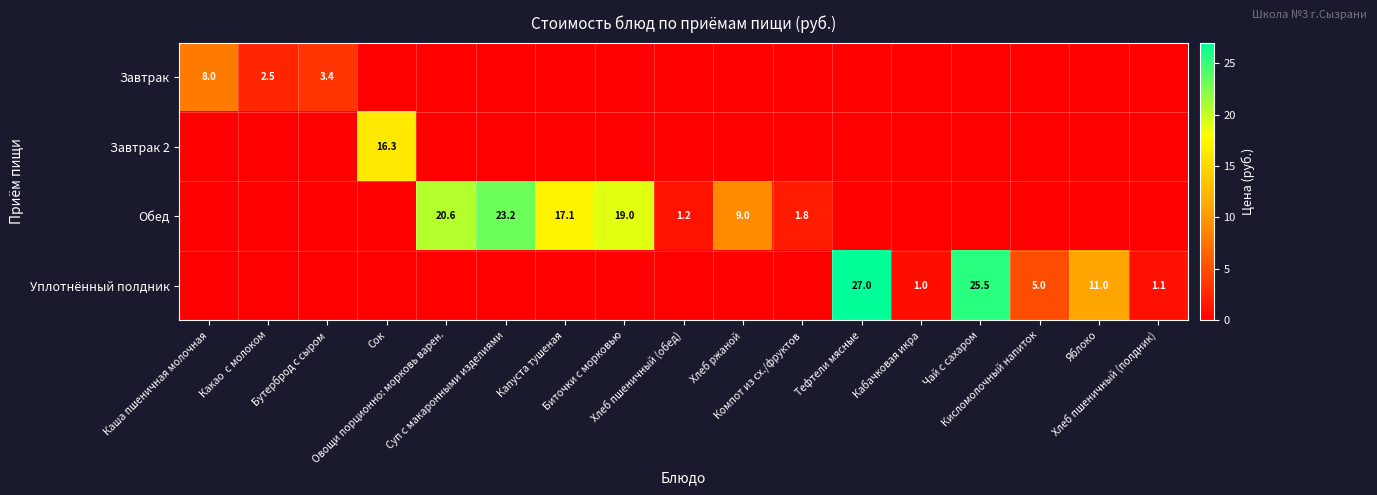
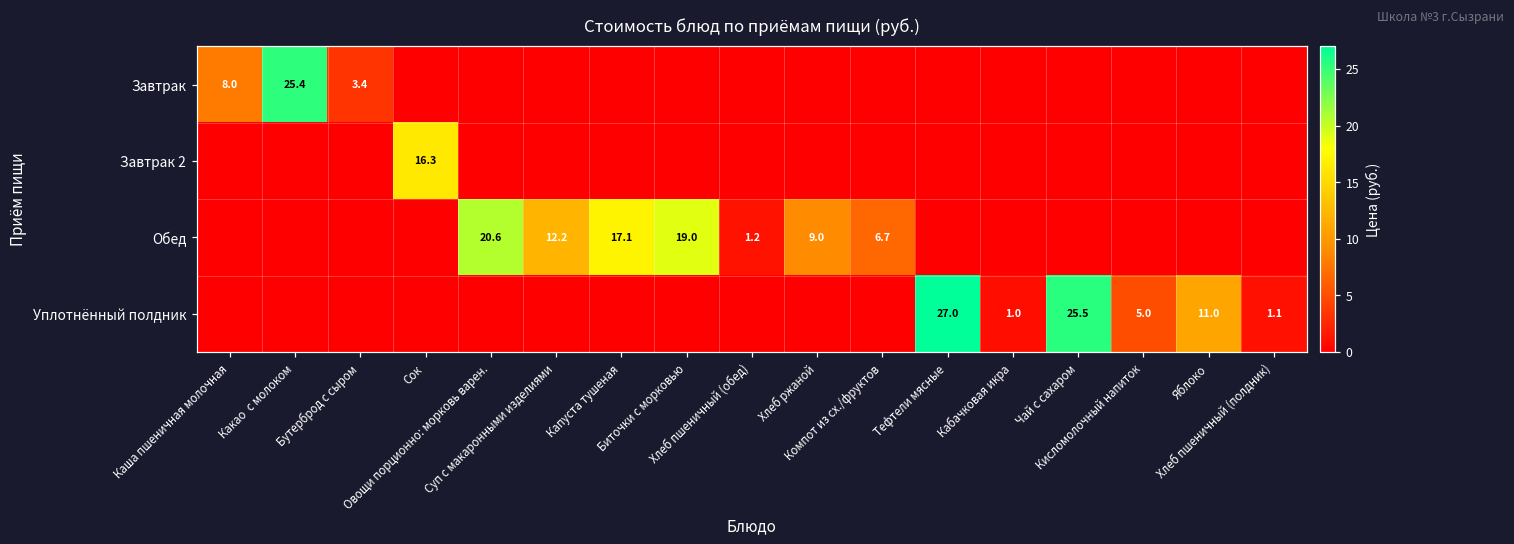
Завтрак, Какао с молоком: 2.5 -> 25.4
Обед, Суп с макаронными изделиями: 23.2 -> 12.2
Обед, Компот из сх./фруктов: 1.8 -> 6.7
